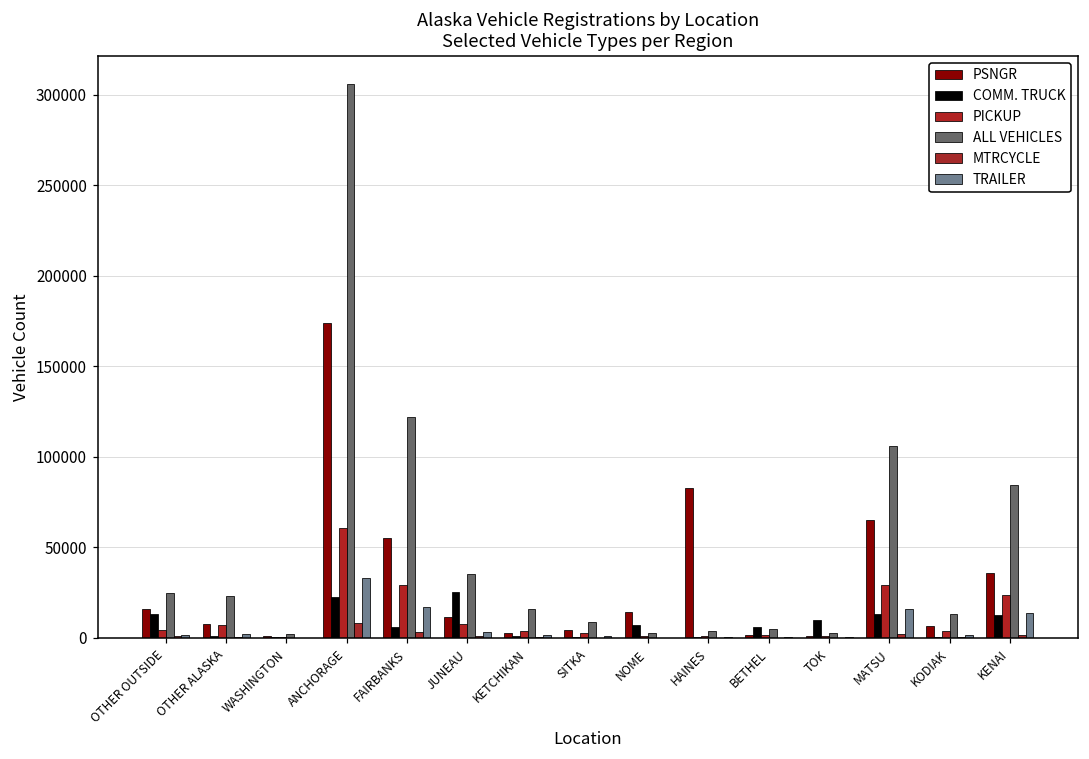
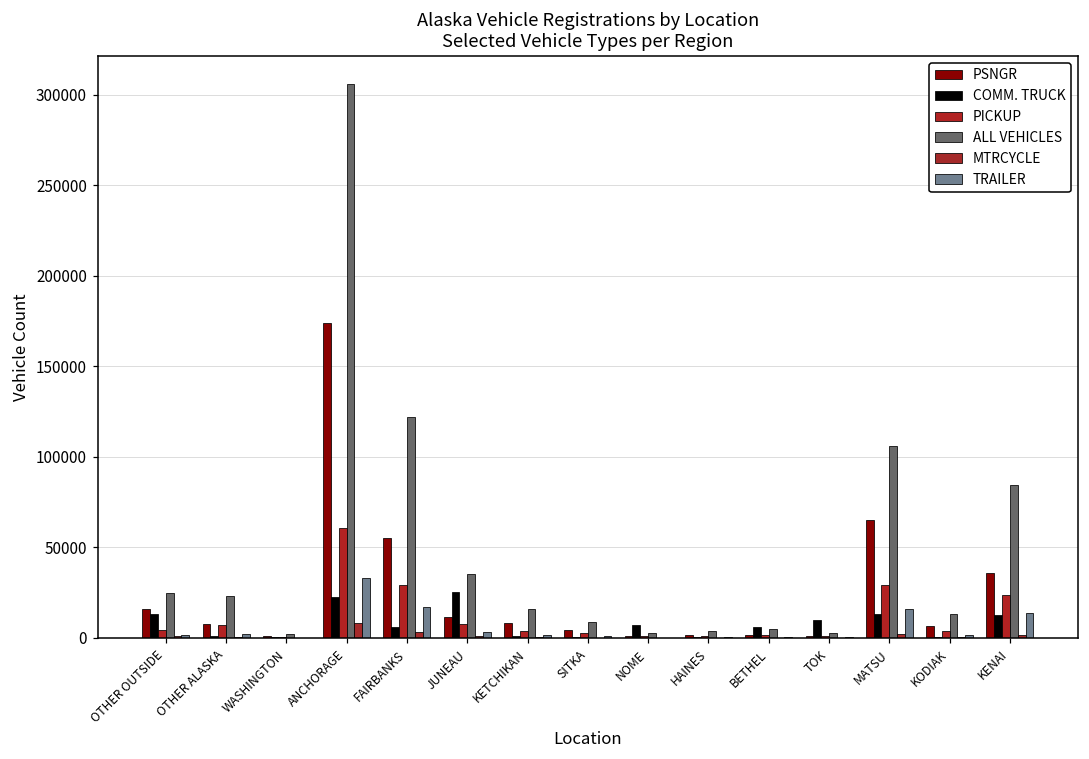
PSNGR, KETCHIKAN: 2000 -> 8000
PSNGR, NOME: 14000 -> 1000
PSNGR, HAINES: 83000 -> 2000
